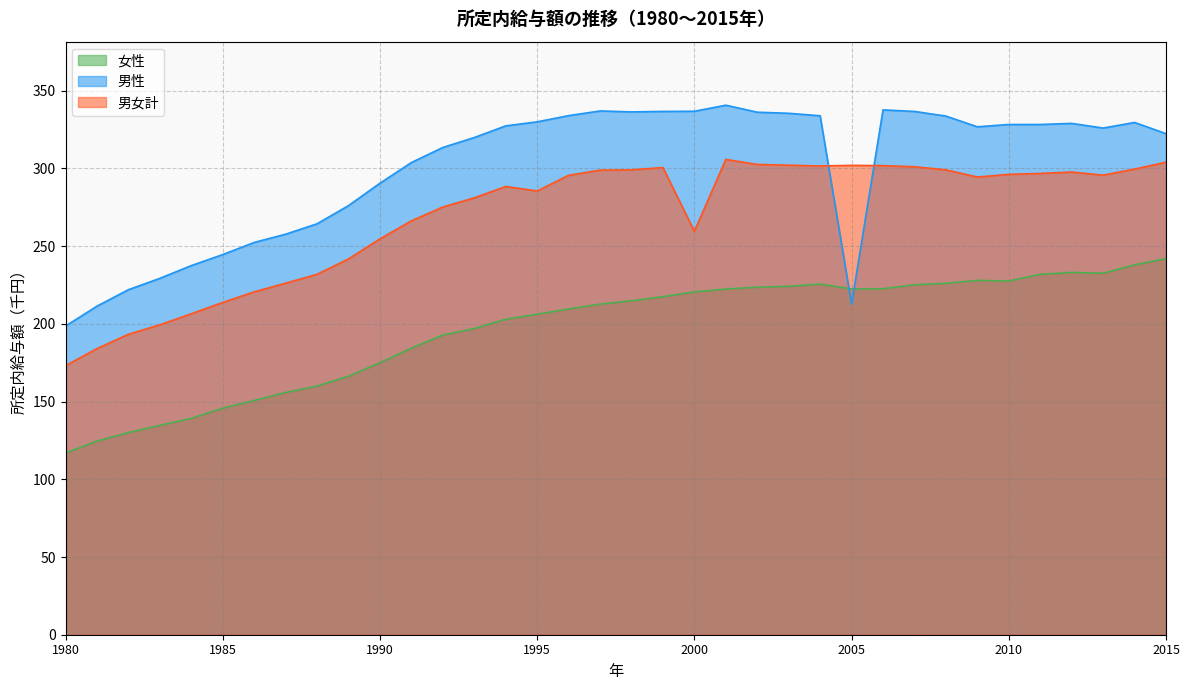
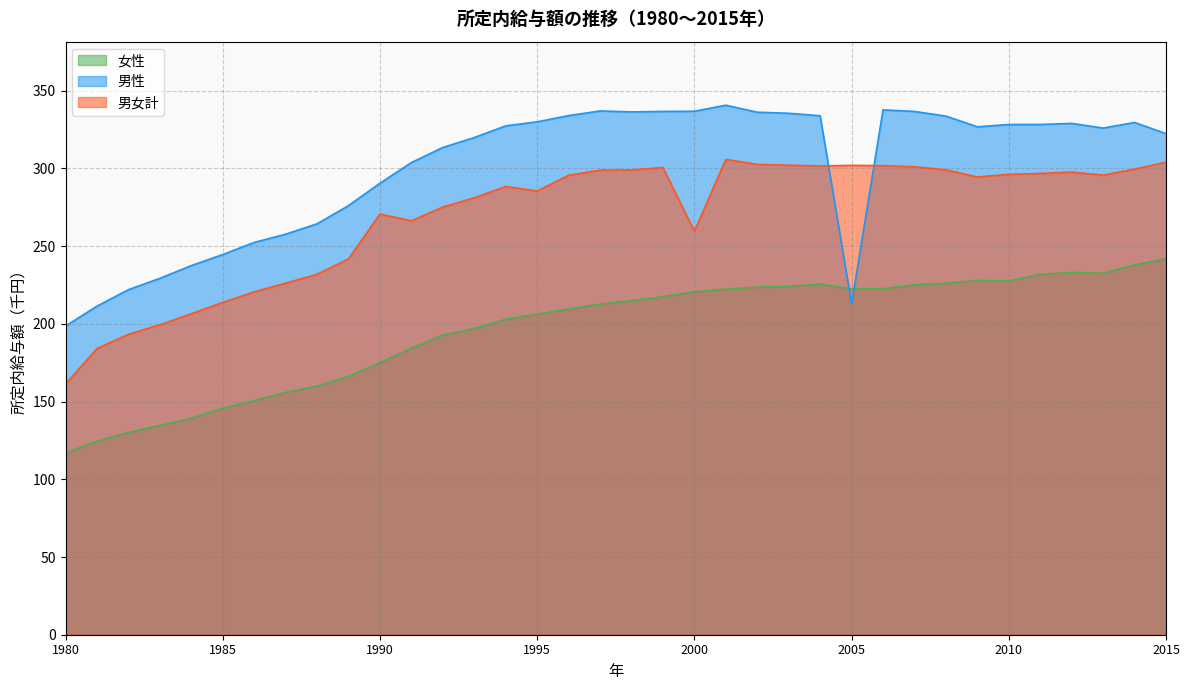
男女計, 1980: 173 -> 161
男女計, 1990: 255 -> 271
